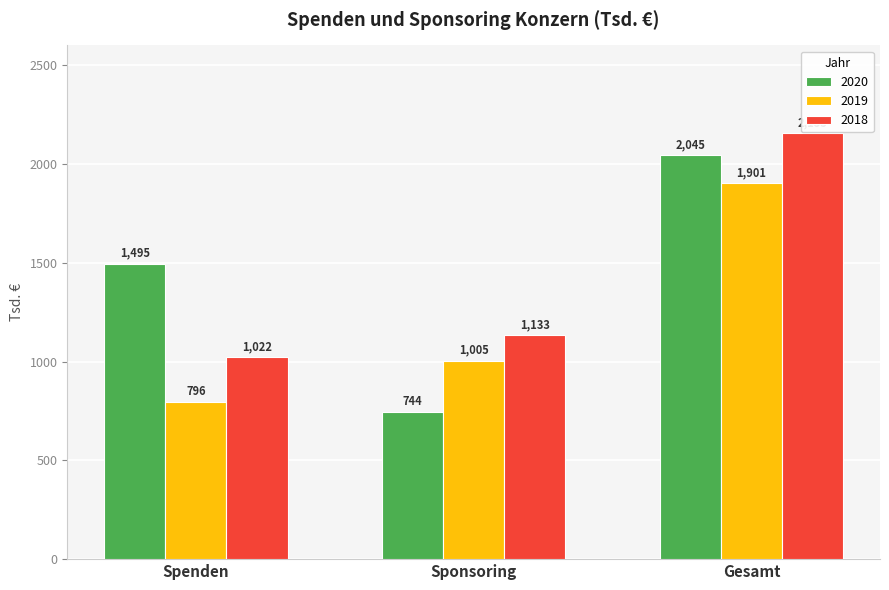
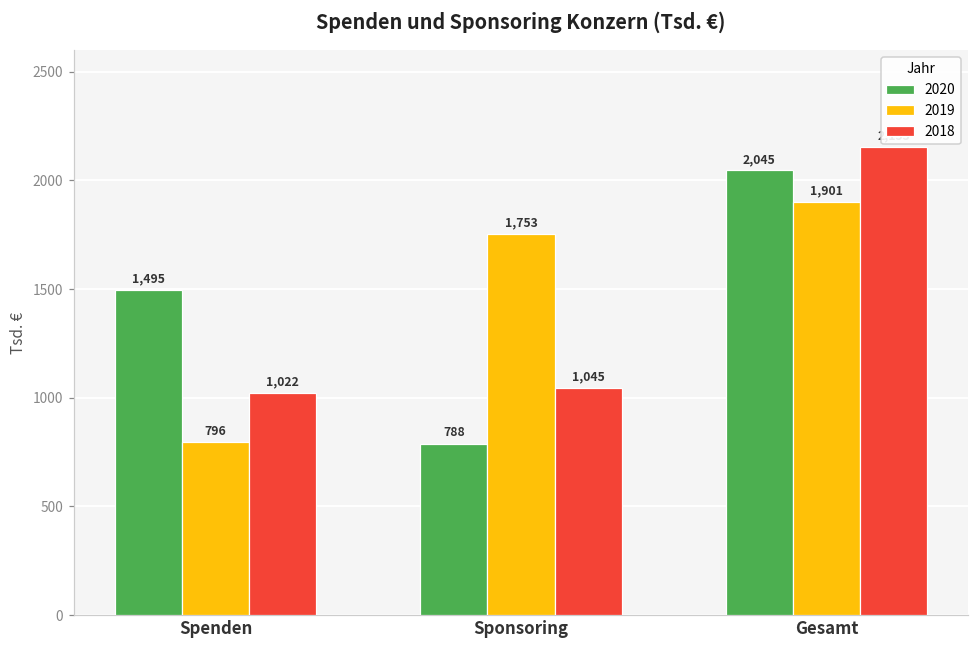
2020, Sponsoring: 744 -> 788
2019, Sponsoring: 1,005 -> 1,753
2018, Sponsoring: 1,133 -> 1,045
